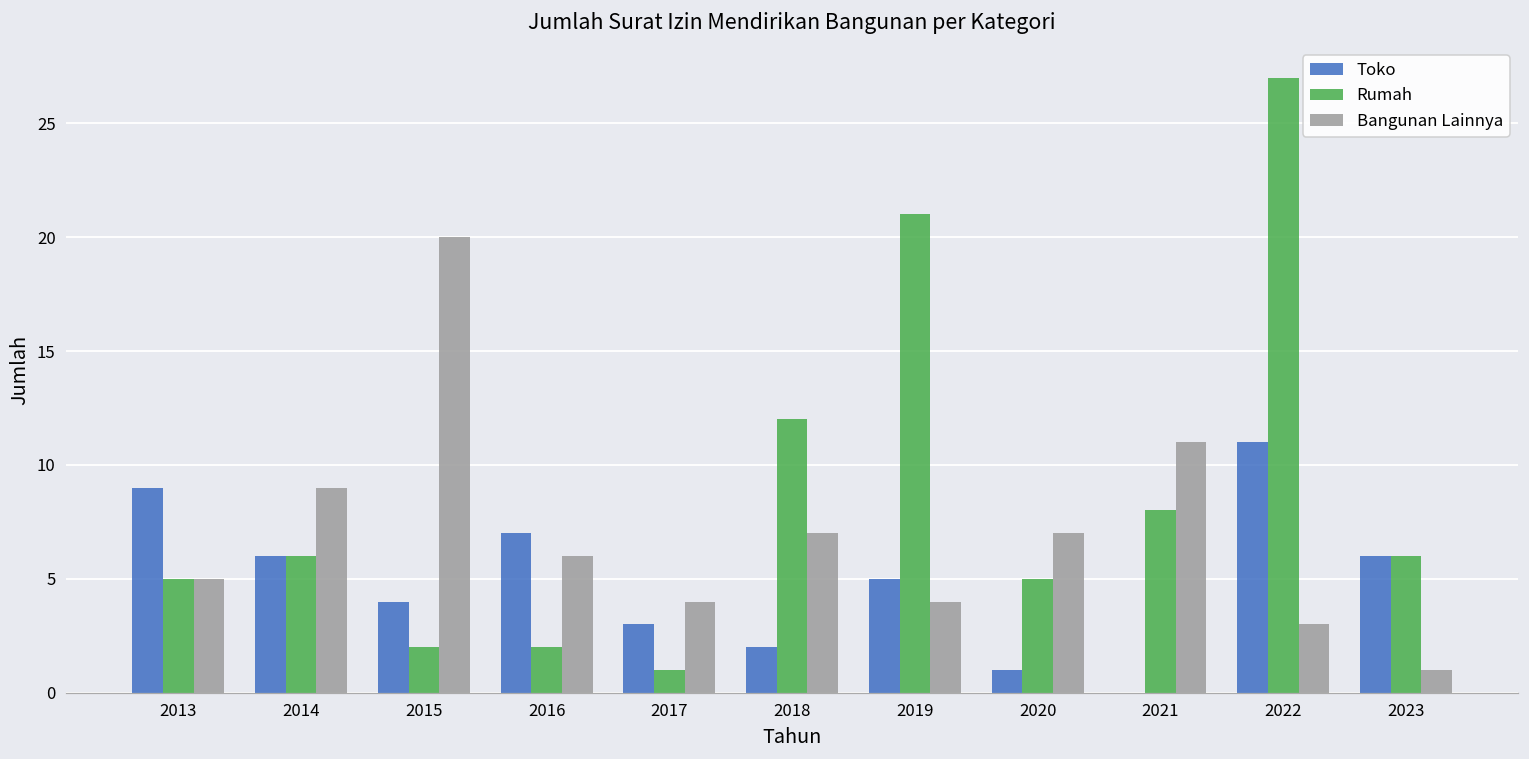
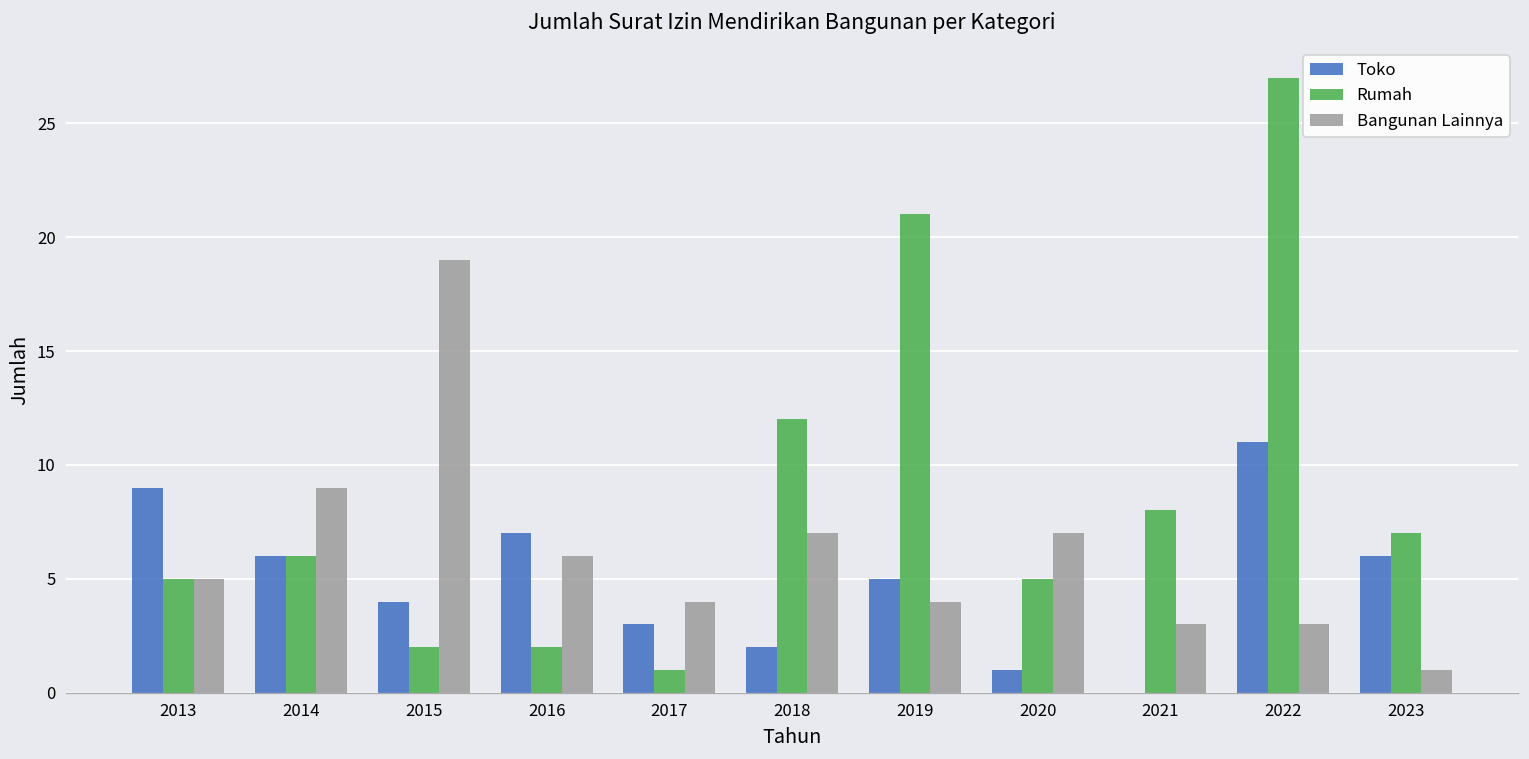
Bangunan Lainnya, 2015: 20 -> 19
Bangunan Lainnya, 2021: 11 -> 3
Rumah, 2023: 6 -> 7
